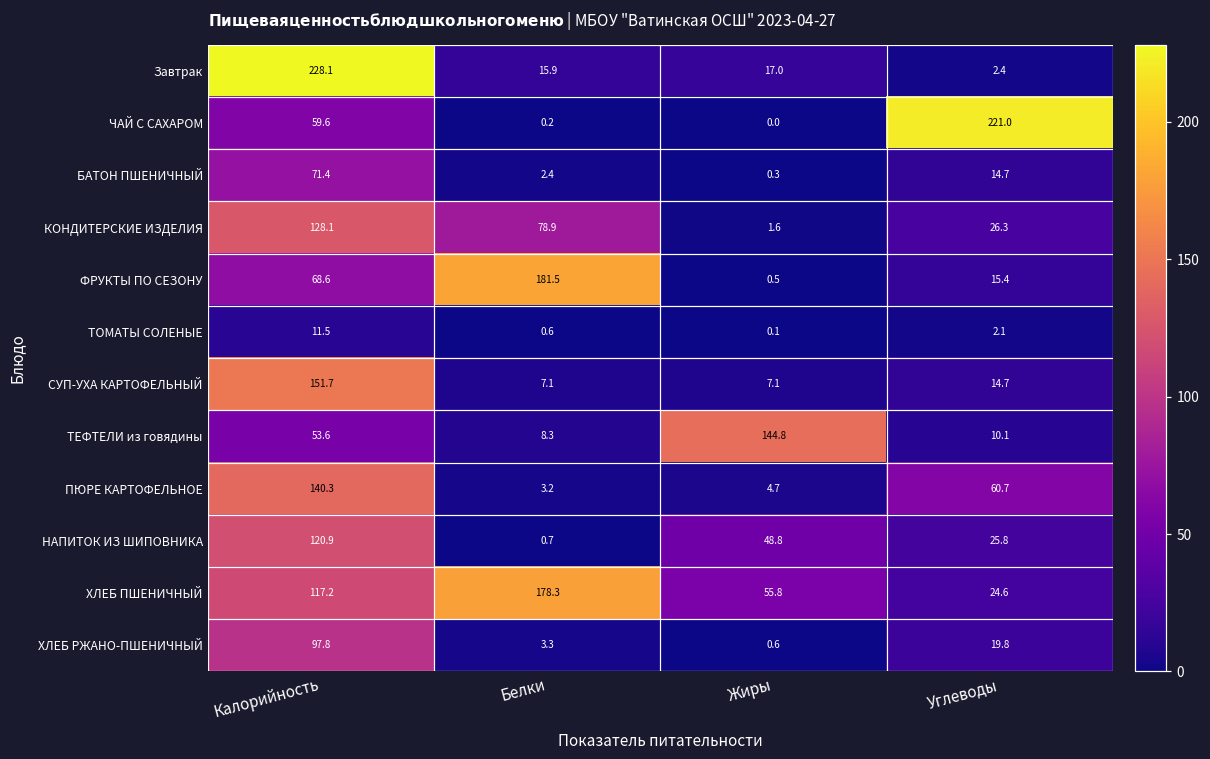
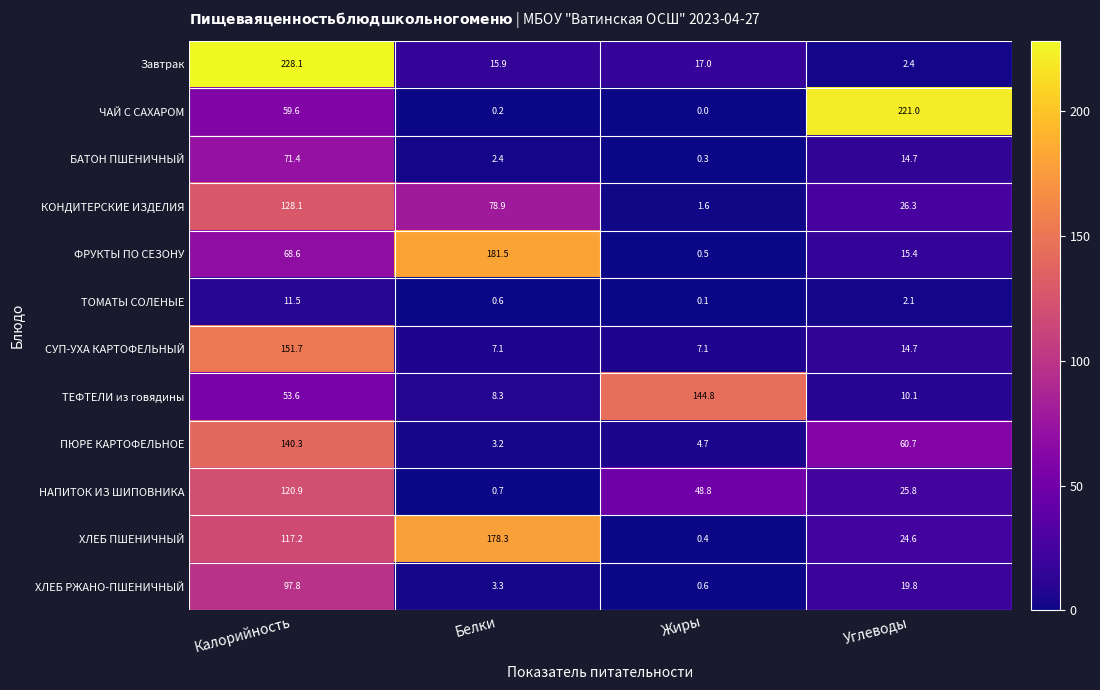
ХЛЕБ ПШЕНИЧНЫЙ, Жиры: 55.8 -> 0.4
